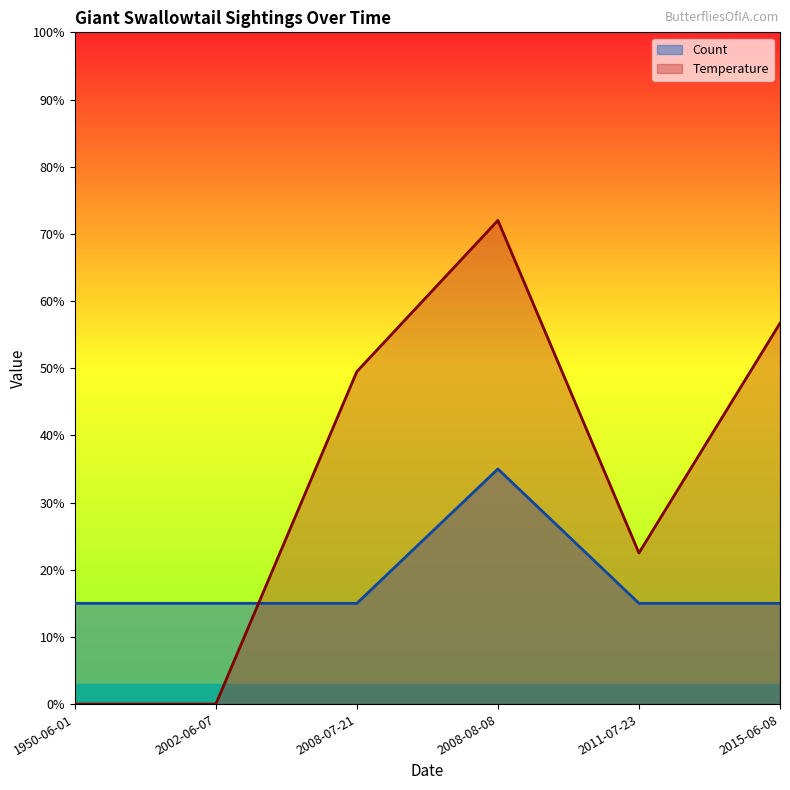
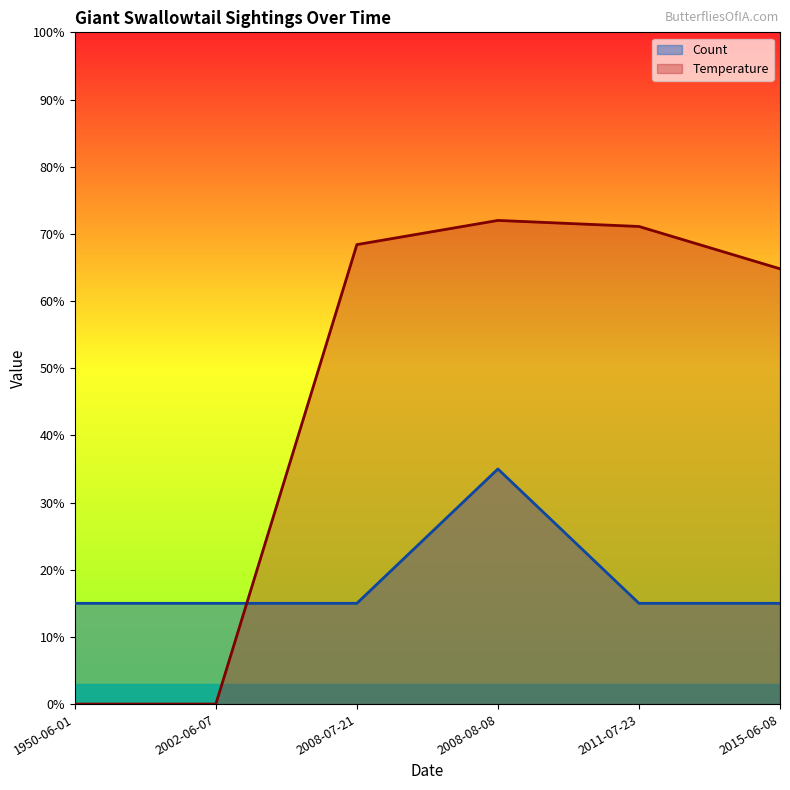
Temperature, 2008-07-21: 50% -> 68%
Temperature, 2011-07-23: 23% -> 71%
Temperature, 2015-06-08: 57% -> 65%
